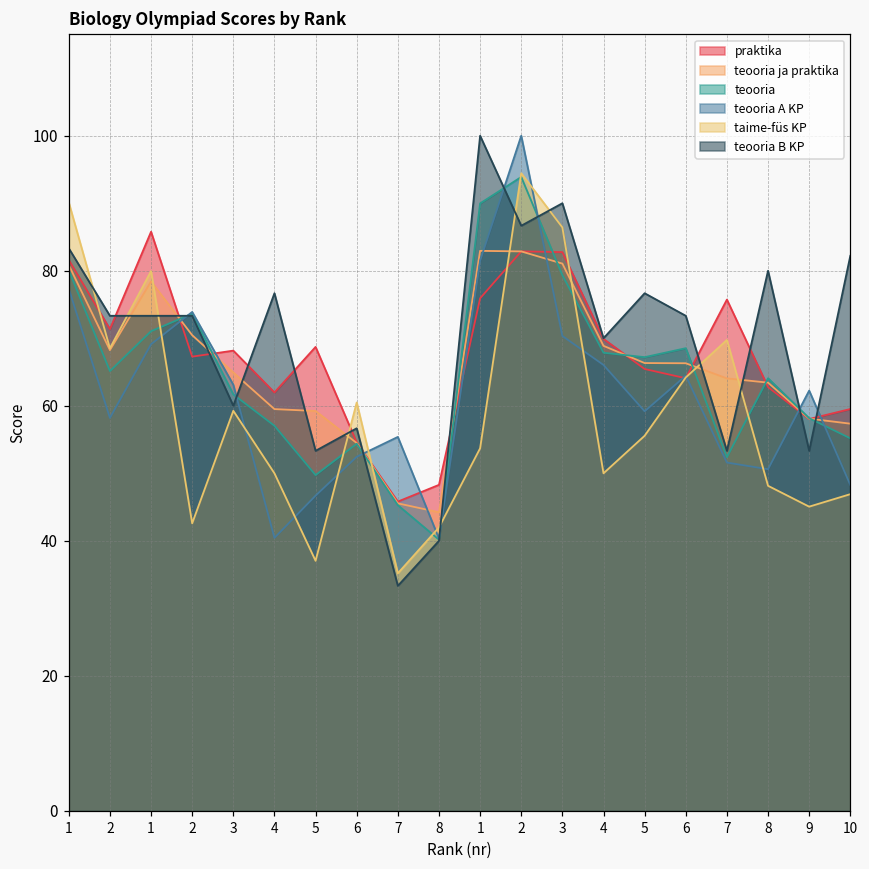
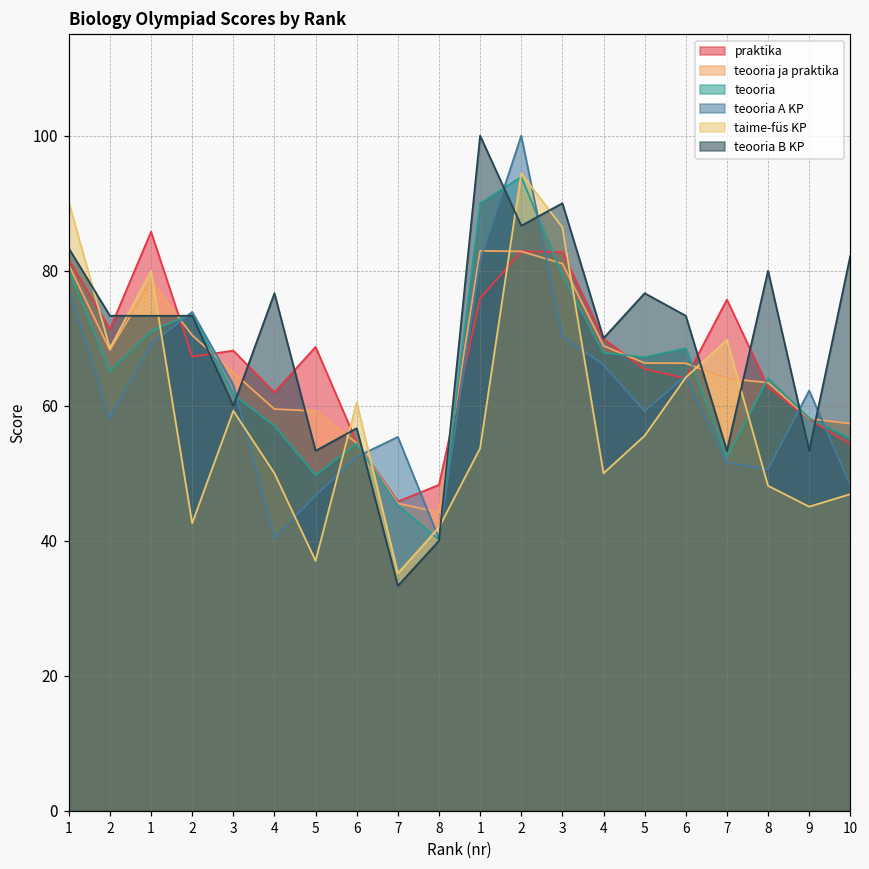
praktika, 10: 60 -> 54
